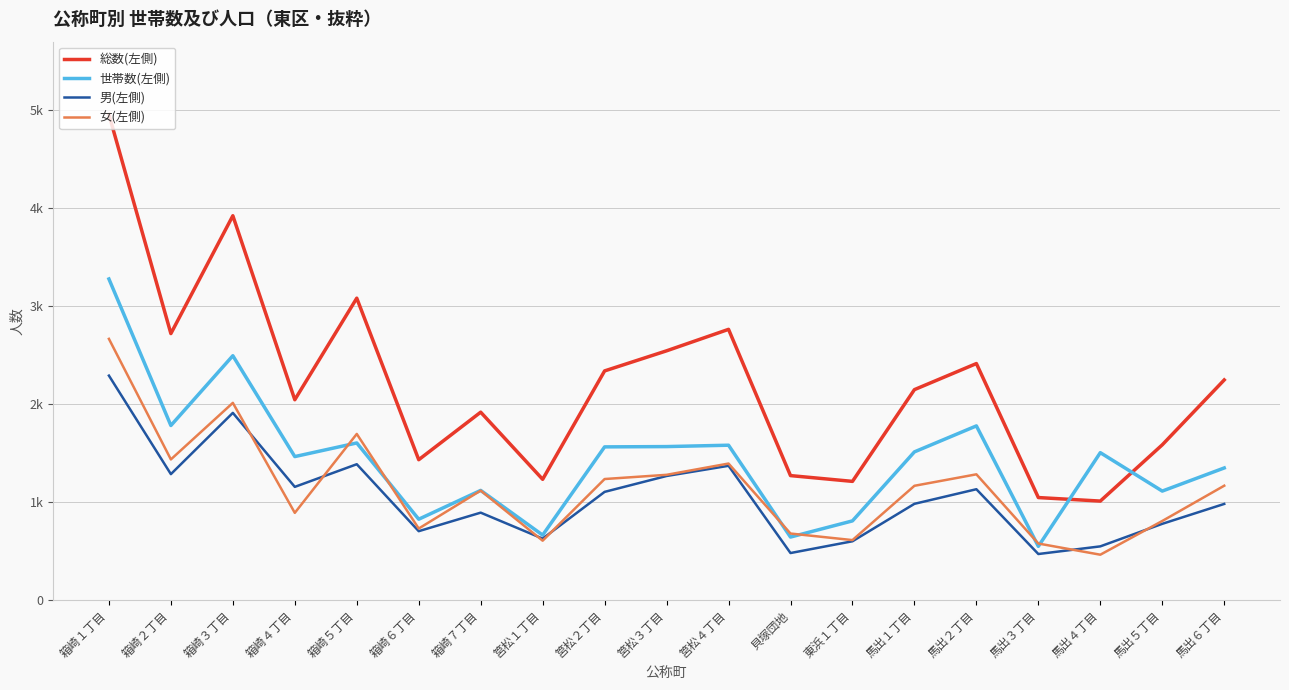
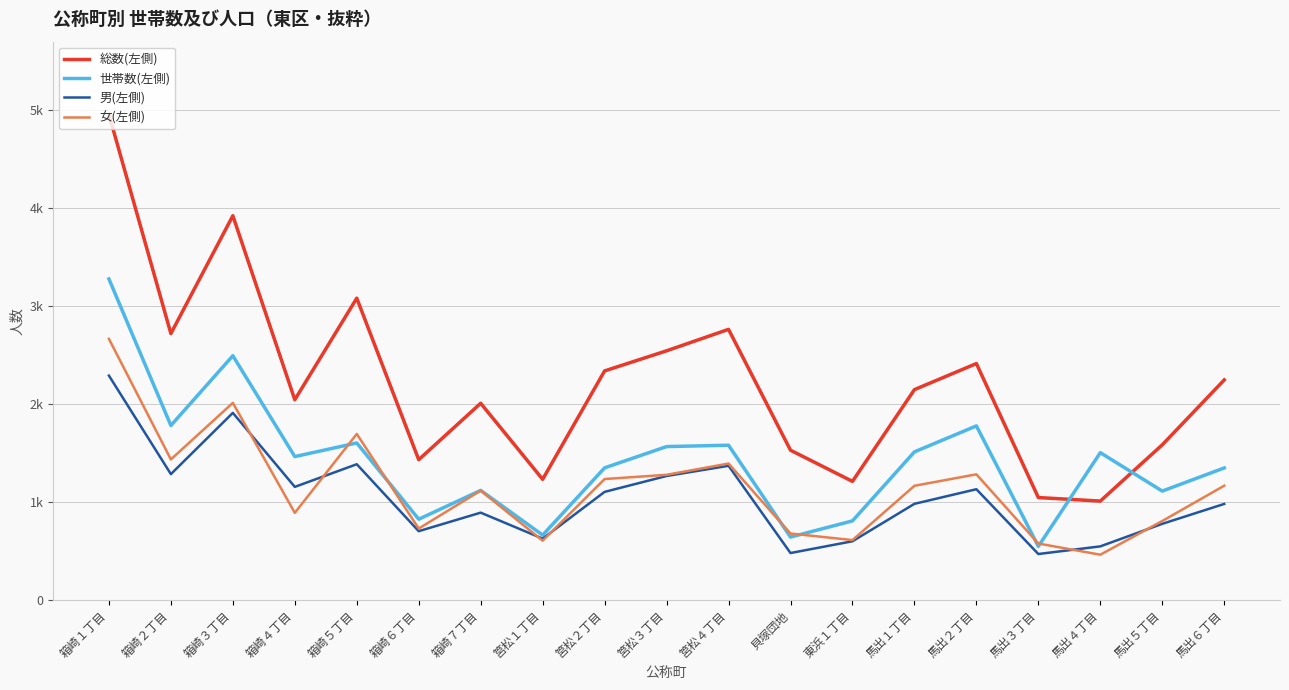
総数(左側), 箱崎７丁目: 1900 -> 2000
世帯数(左側), 筥松２丁目: 1600 -> 1300
総数(左側), 貝塚団地: 1300 -> 1500
